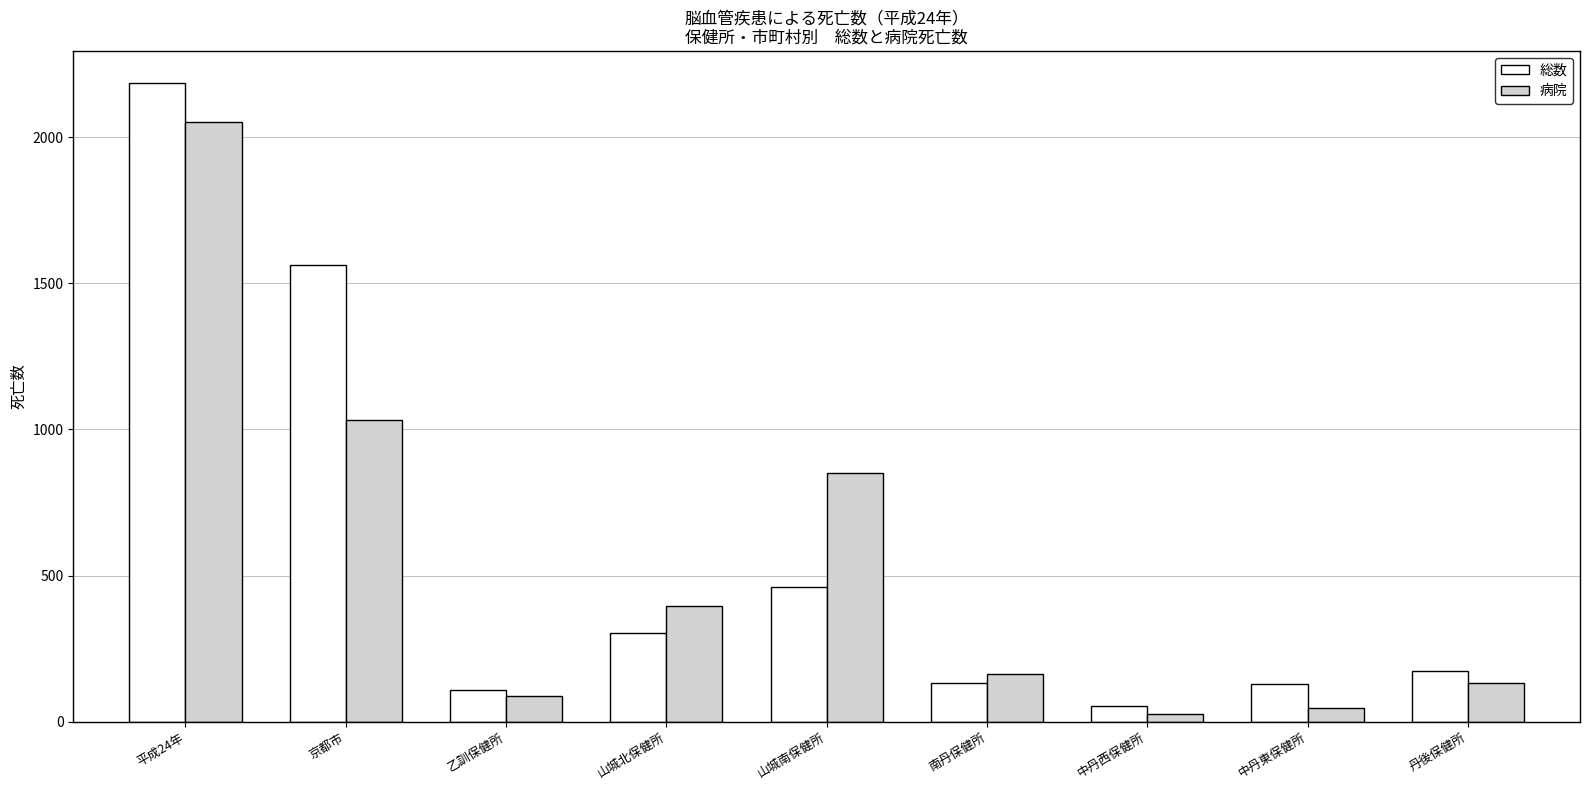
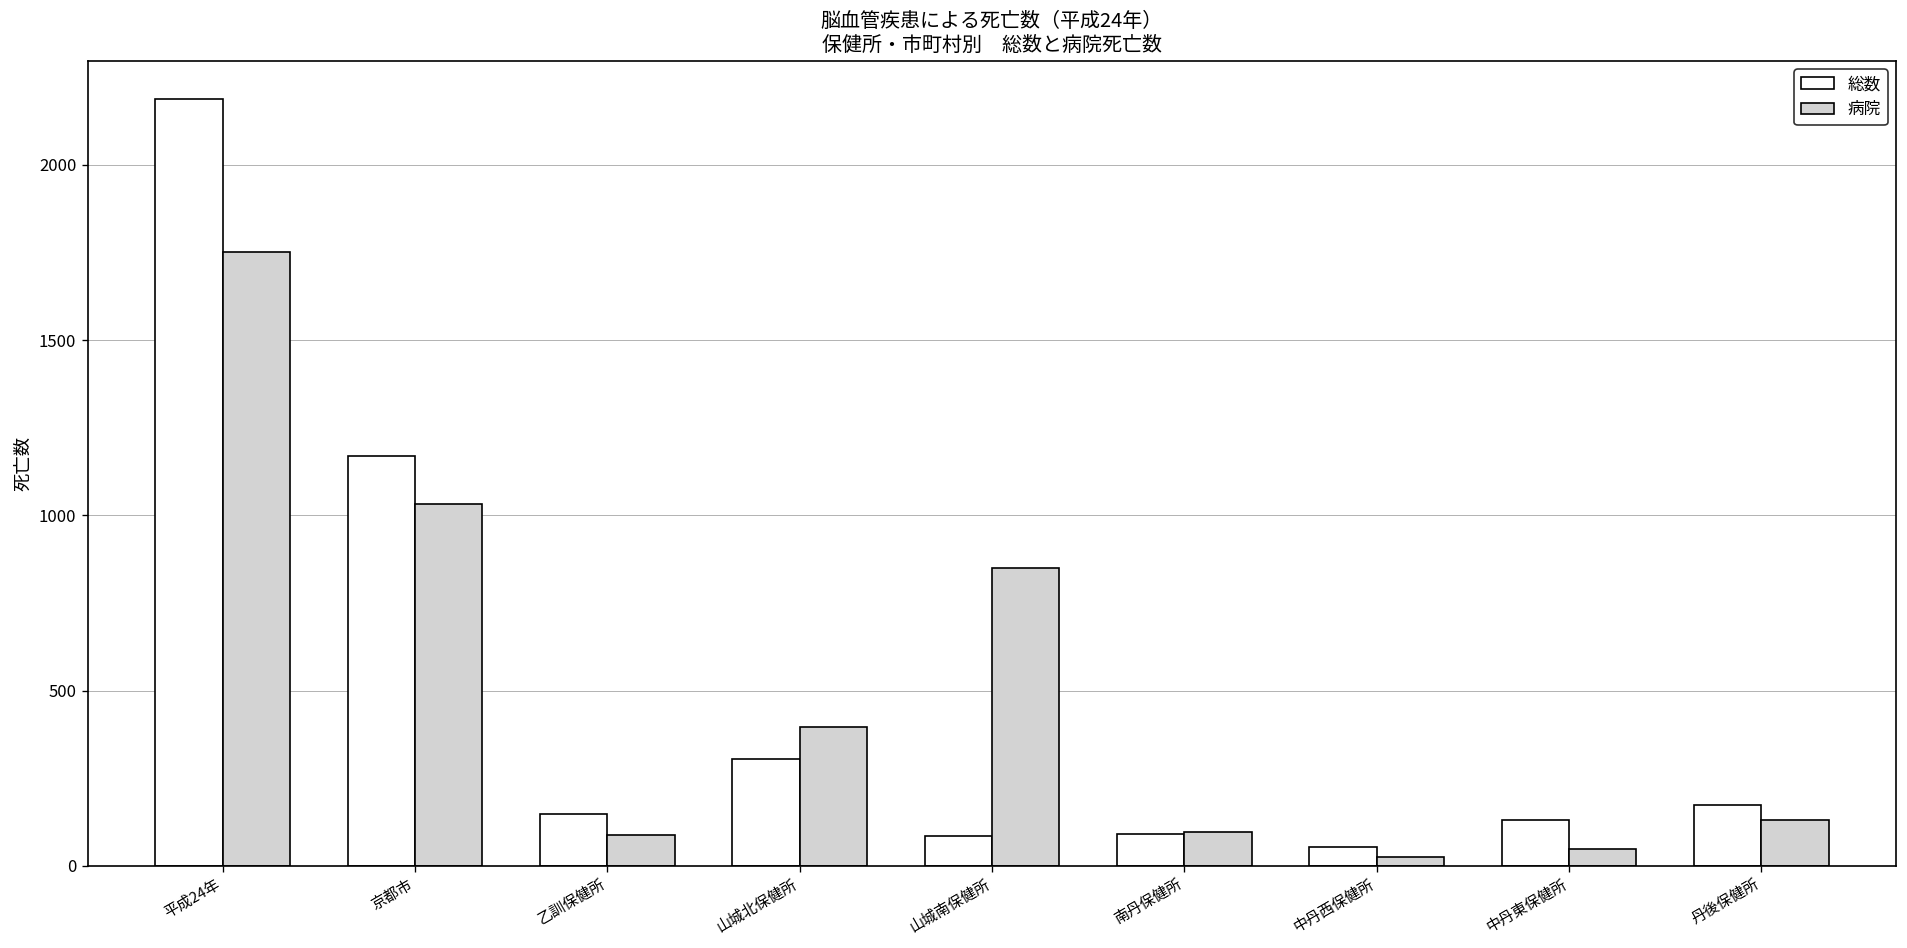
病院, 平成24年: 2050 -> 1750
総数, 京都市: 1560 -> 1170
総数, 乙訓保健所: 110 -> 150
総数, 山城南保健所: 460 -> 90
総数, 南丹保健所: 130 -> 90
病院, 南丹保健所: 160 -> 100
